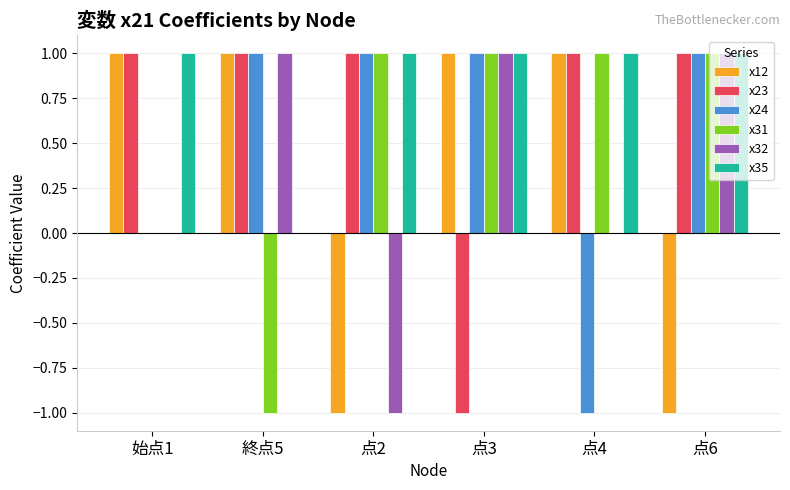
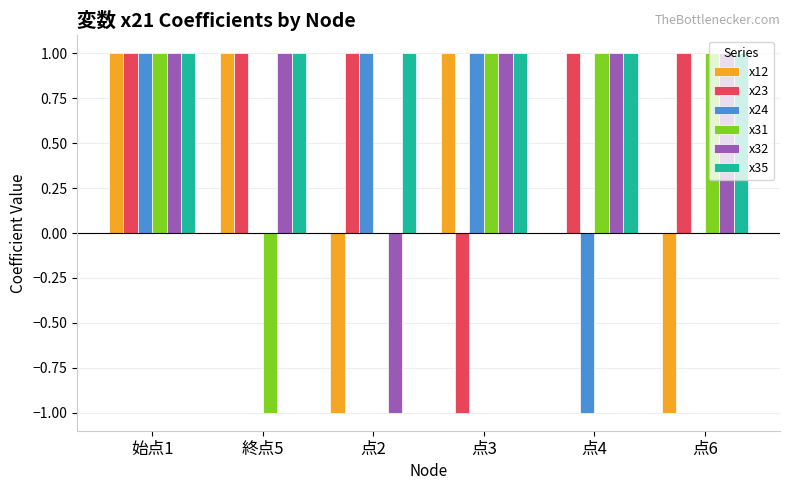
x24, 始点1: 0 -> 1
x31, 始点1: 0 -> 1
x32, 始点1: 0 -> 1
x24, 終点5: 1 -> 0
x35, 終点5: 0 -> 1
x31, 点2: 1 -> 0
x12, 点4: 1 -> 0
x32, 点4: 0 -> 1
x24, 点6: 1 -> 0
